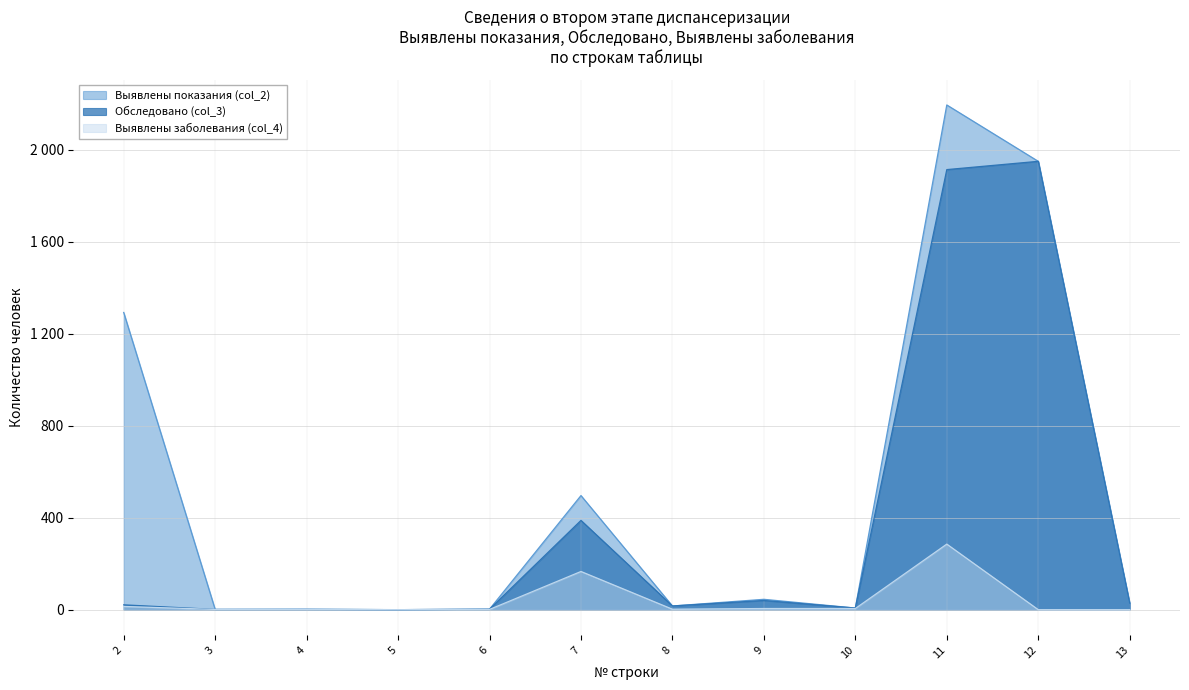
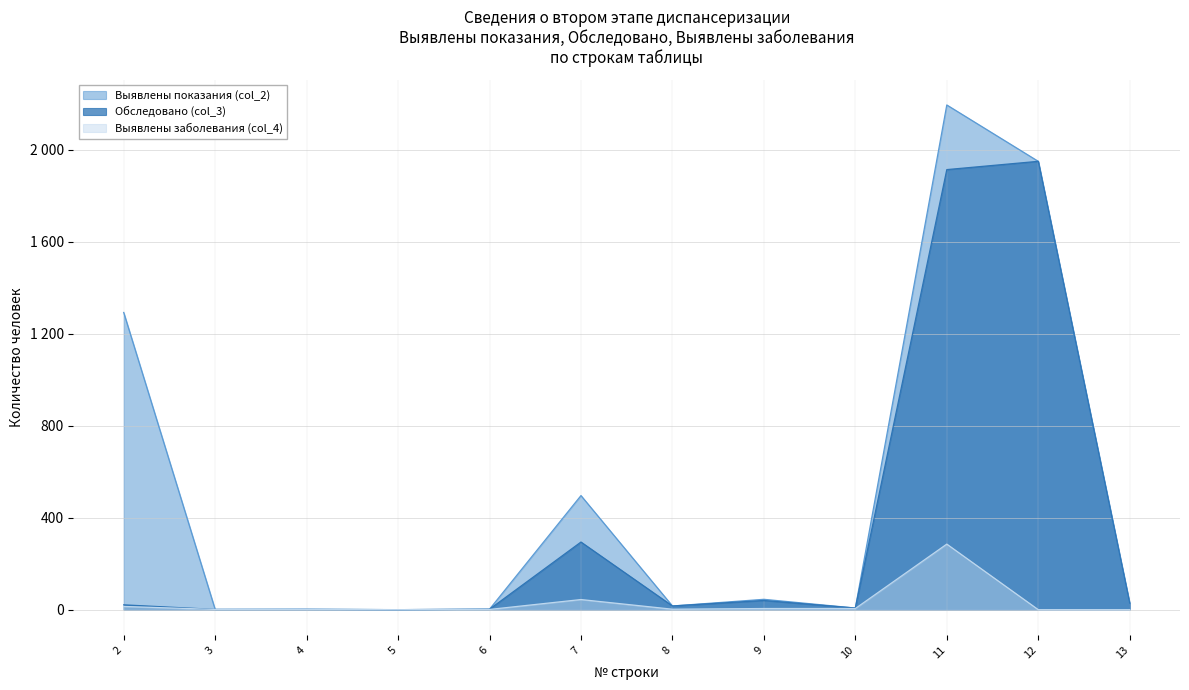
Обследовано (col_3), 7: 390 -> 290
Выявлены заболевания (col_4), 7: 170 -> 40
